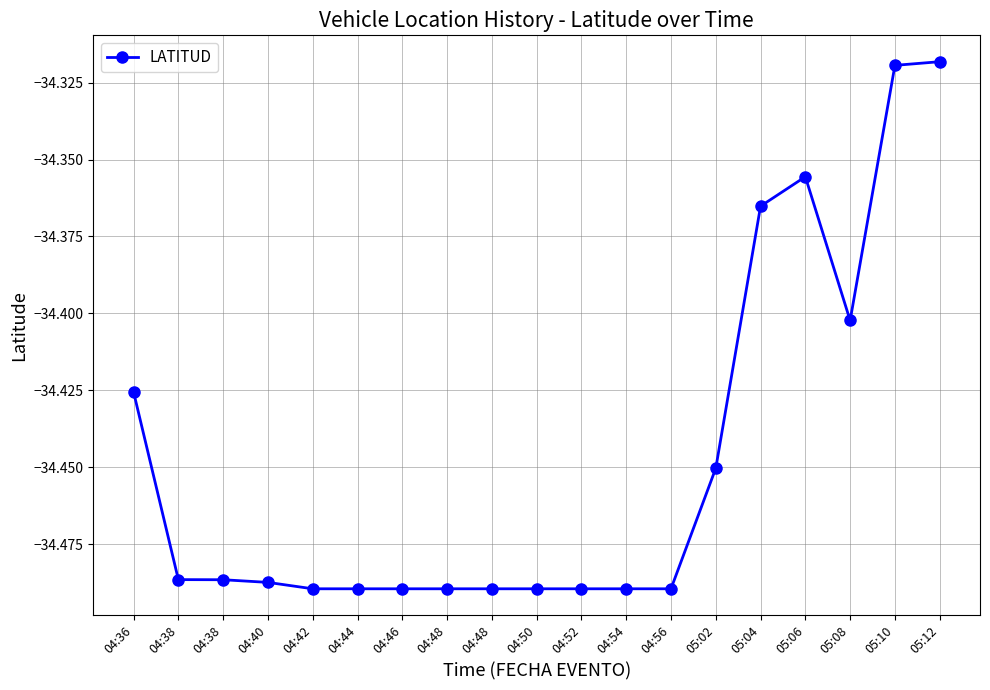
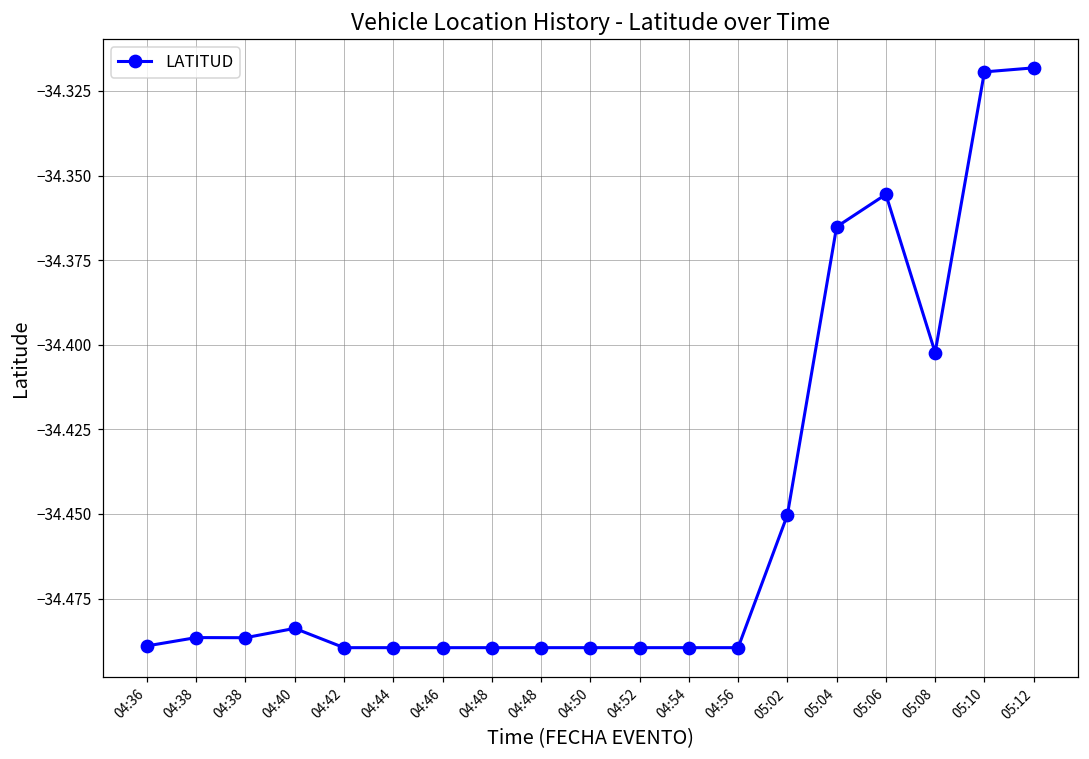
04:36: -34.426 -> -34.489
04:40: -34.487 -> -34.484
